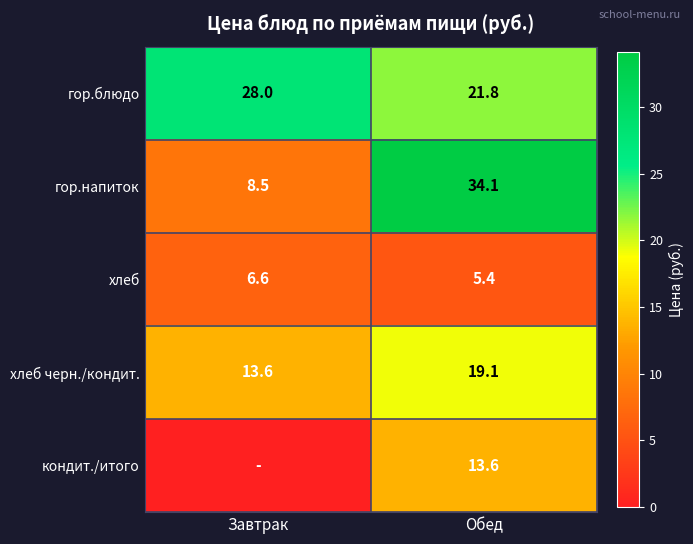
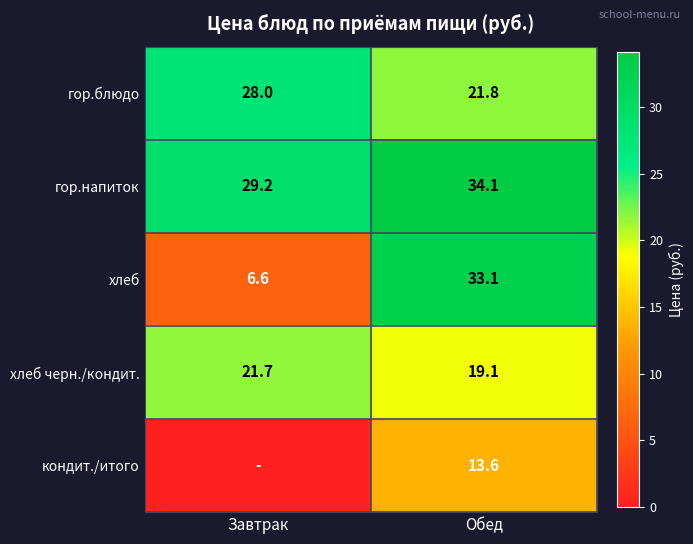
гор.напиток, Завтрак: 8.5 -> 29.2
хлеб, Обед: 5.4 -> 33.1
хлеб черн./кондит., Завтрак: 13.6 -> 21.7
